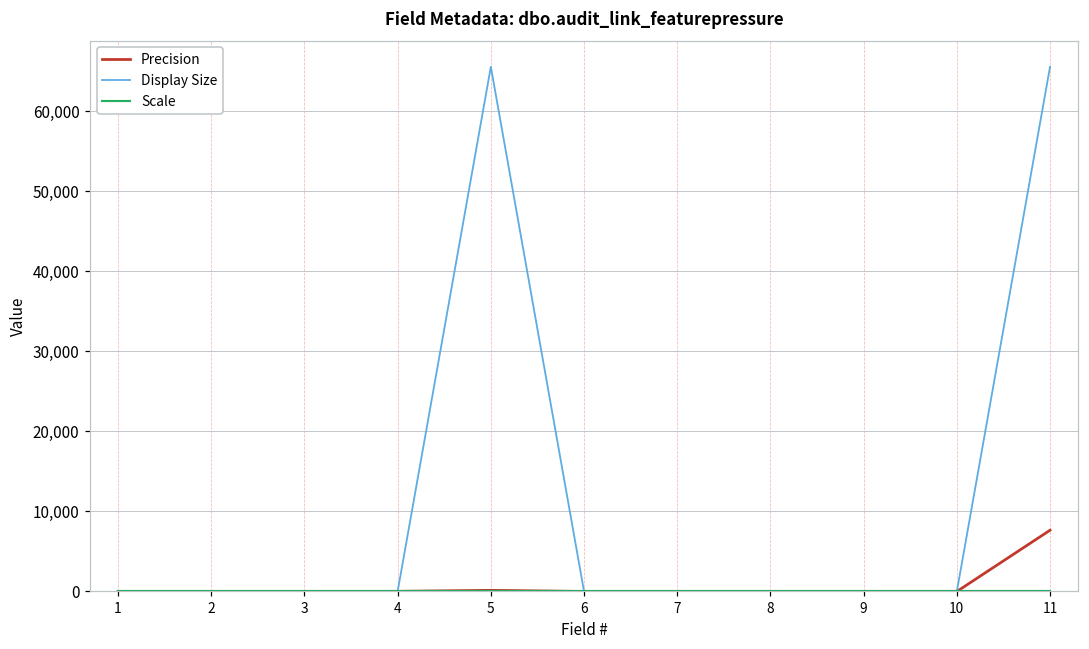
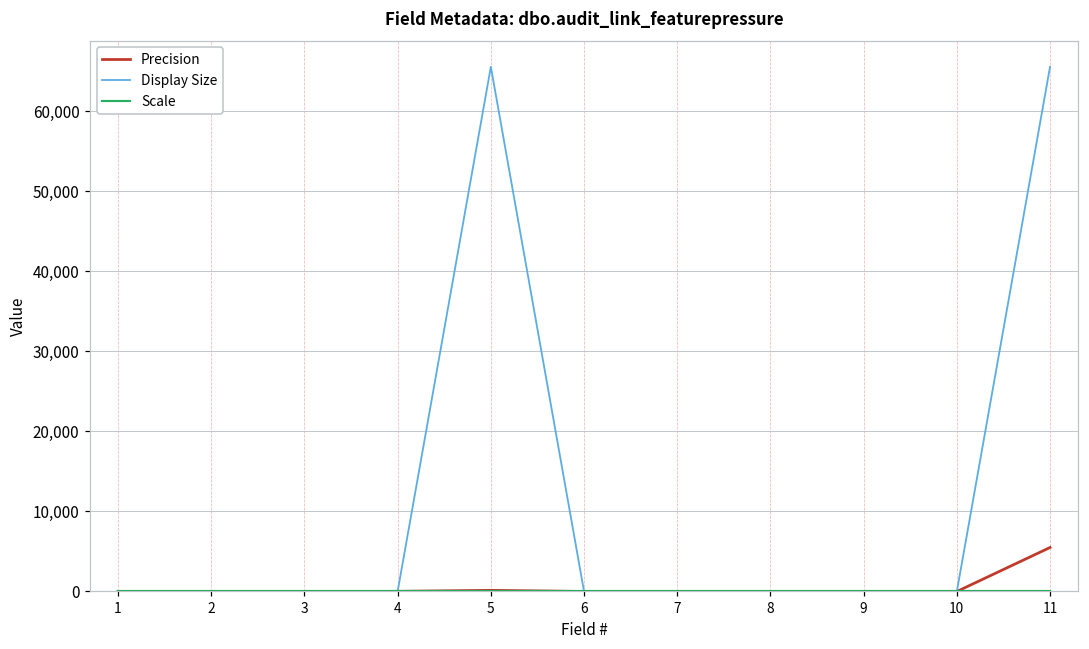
Precision, 11: 8,000 -> 5,000
